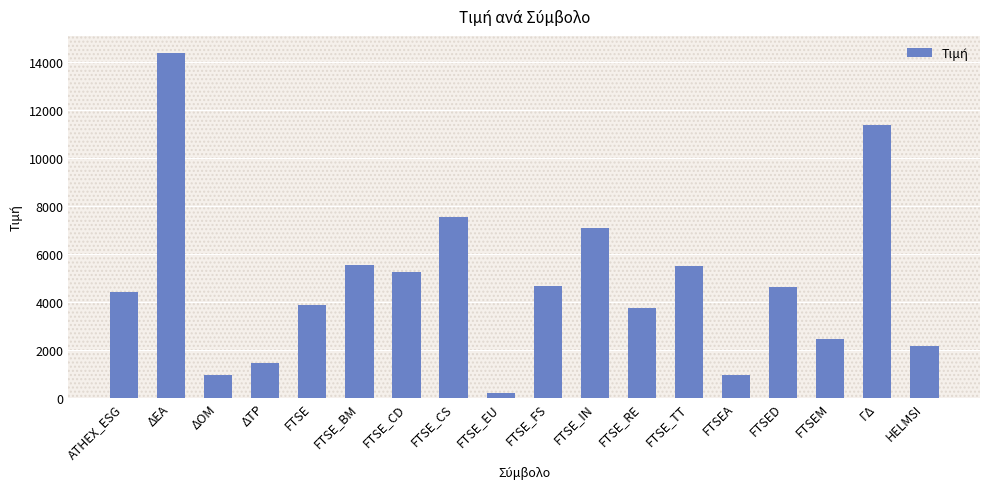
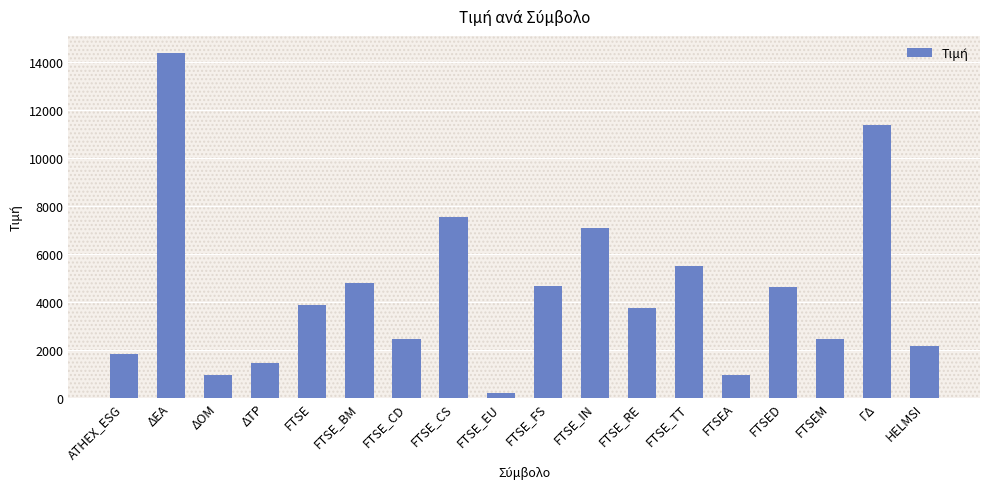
ATHEX_ESG: 4400 -> 1800
FTSE_BM: 5500 -> 4800
FTSE_CD: 5200 -> 2400
